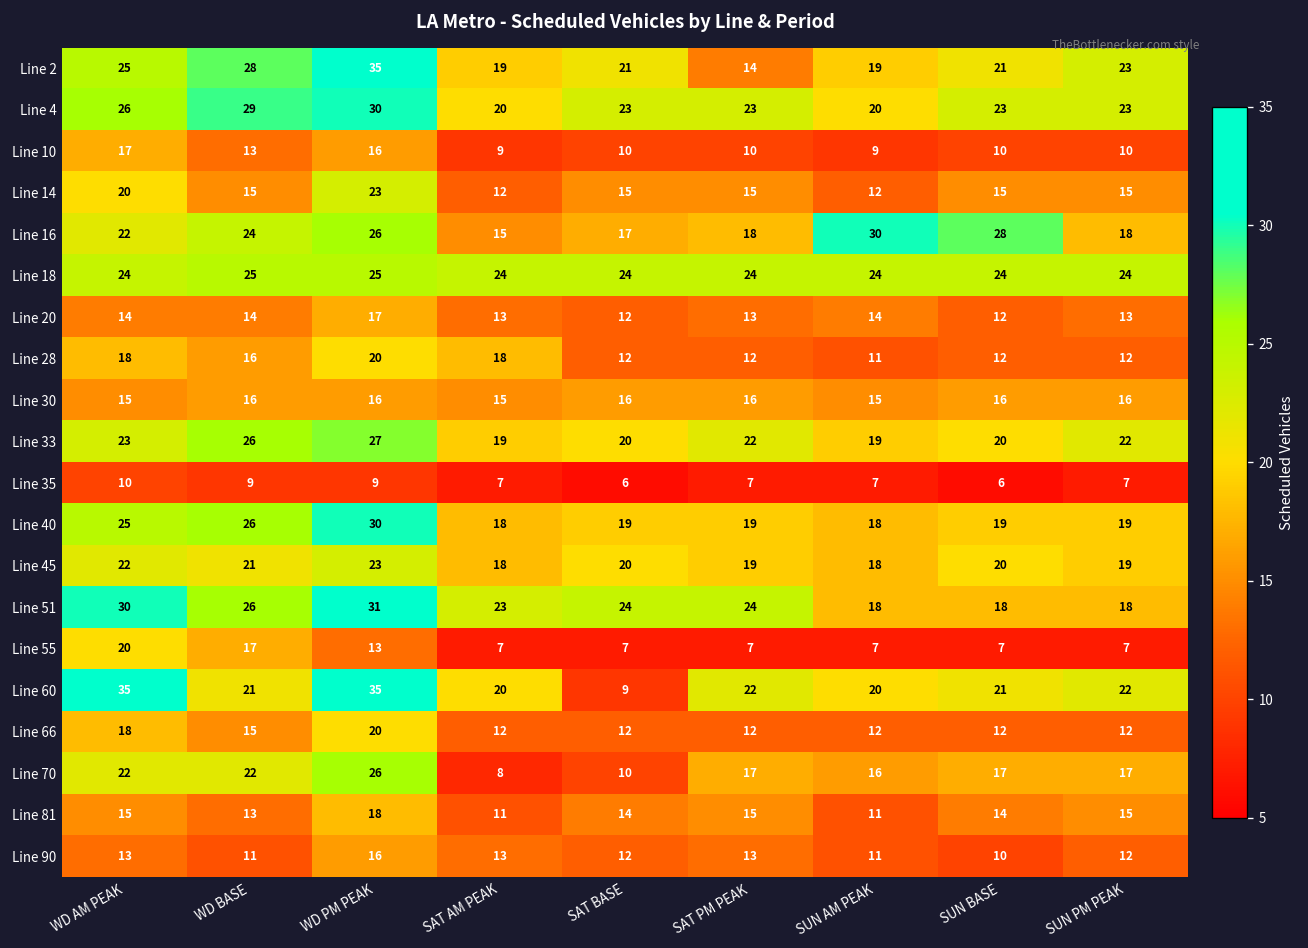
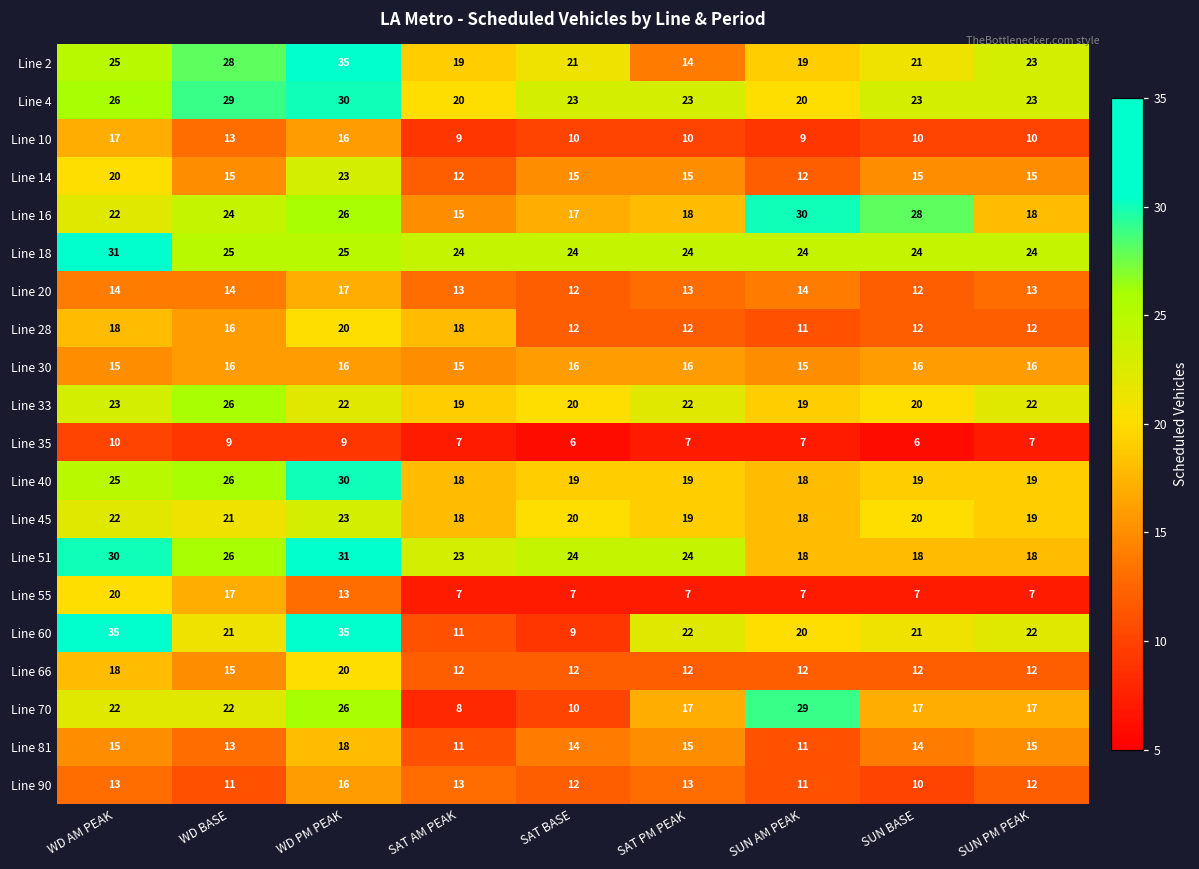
Line 18, WD AM PEAK: 24 -> 31
Line 33, WD PM PEAK: 27 -> 22
Line 60, SAT AM PEAK: 20 -> 11
Line 70, SUN AM PEAK: 16 -> 29
